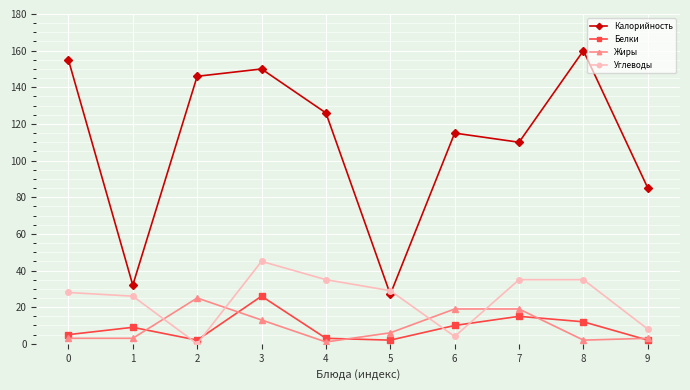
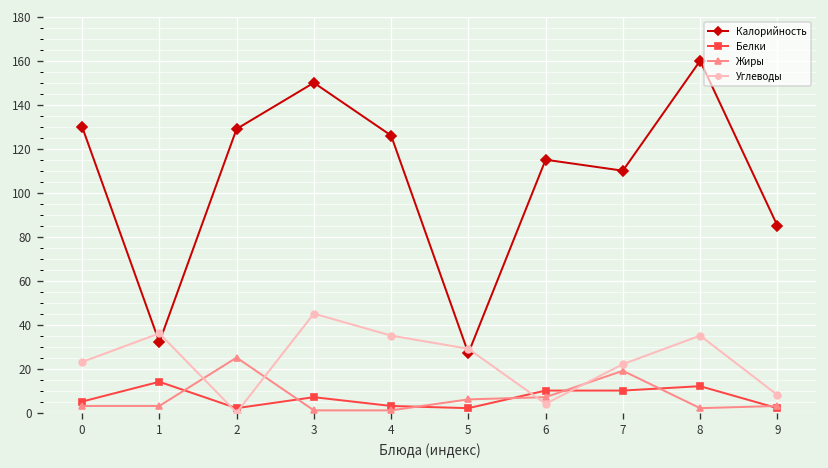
Калорийность, 0: 155 -> 130
Углеводы, 0: 28 -> 23
Белки, 1: 9 -> 14
Углеводы, 1: 26 -> 36
Калорийность, 2: 146 -> 129
Белки, 3: 26 -> 7
Жиры, 3: 13 -> 1
Жиры, 6: 19 -> 7
Белки, 7: 15 -> 10
Углеводы, 7: 35 -> 22
